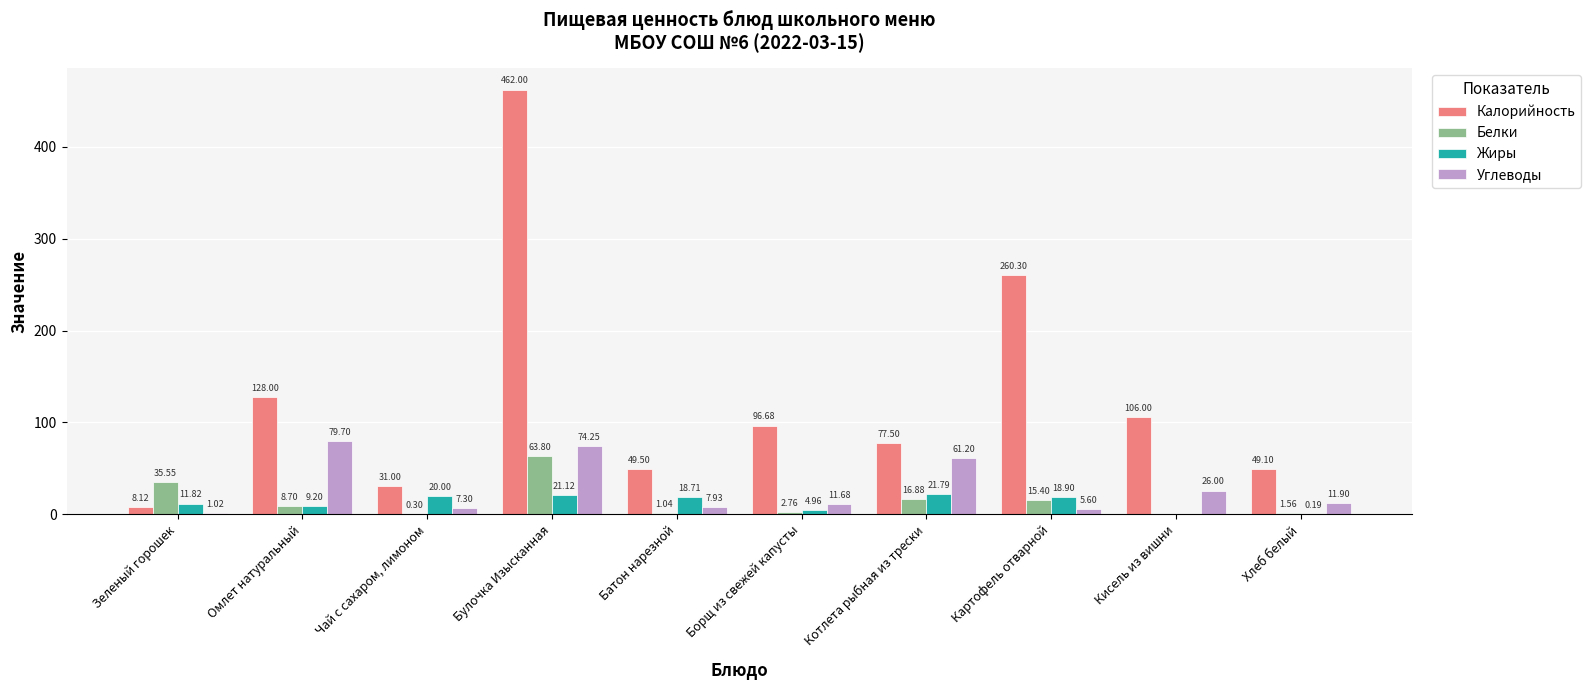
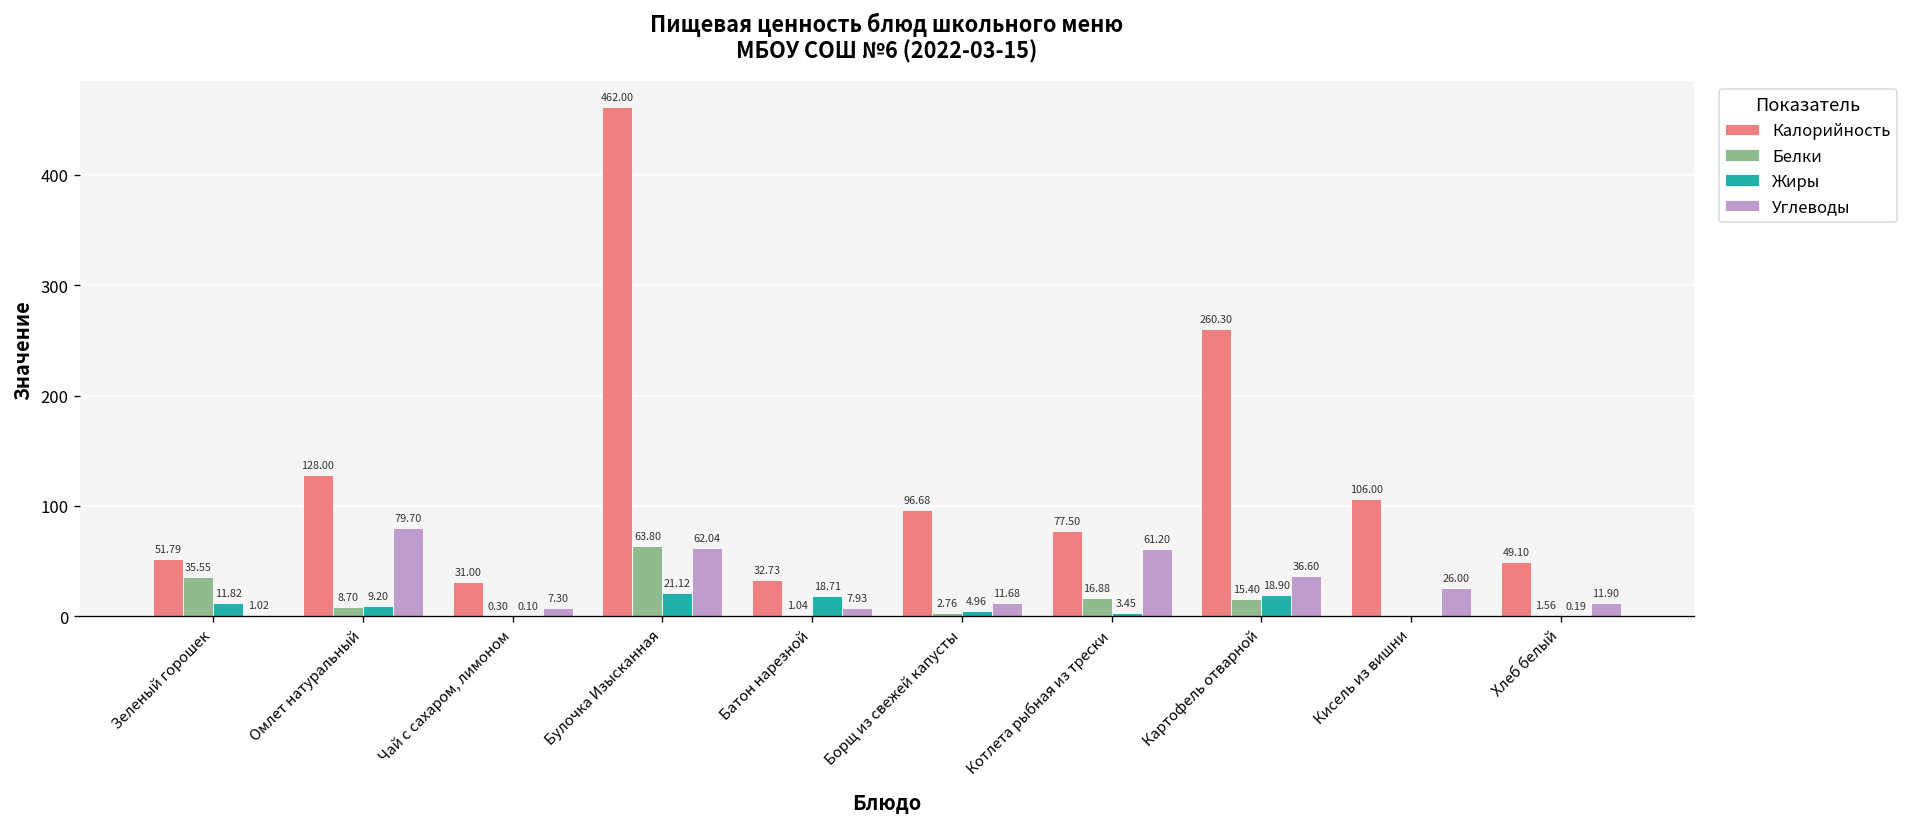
Калорийность, Зеленый горошек: 8.12 -> 51.79
Жиры, Чай с сахаром, лимоном: 20.00 -> 0.10
Углеводы, Булочка Изысканная: 74.25 -> 62.04
Калорийность, Батон нарезной: 49.50 -> 32.73
Жиры, Котлета рыбная из трески: 21.79 -> 3.45
Углеводы, Картофель отварной: 5.60 -> 36.60
